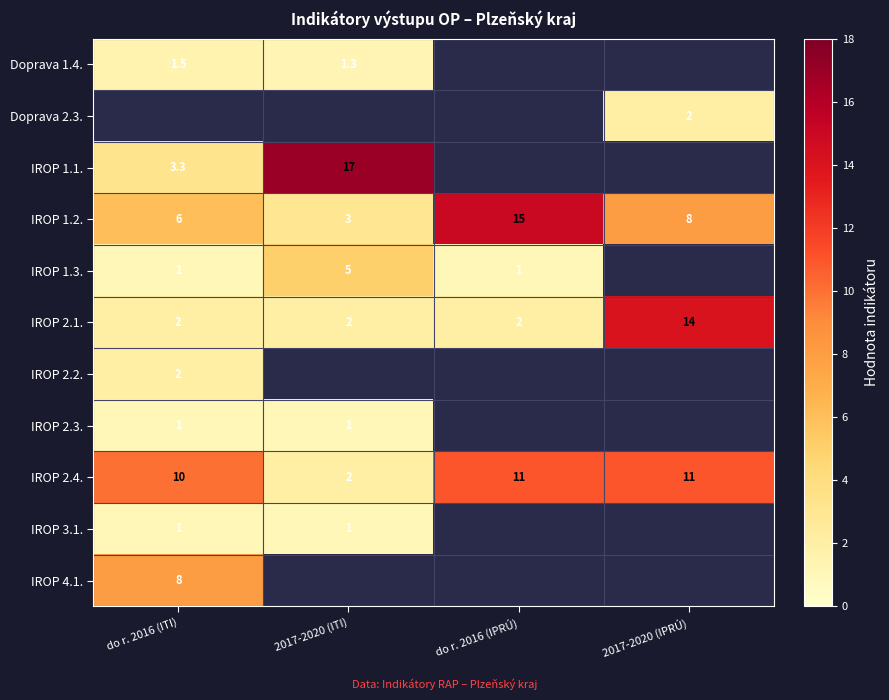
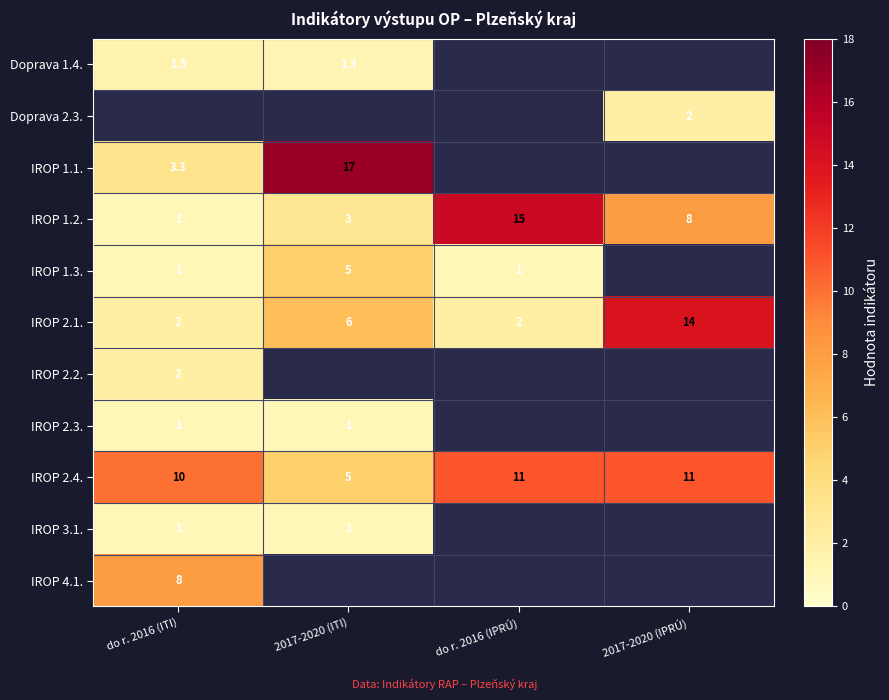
IROP 1.2., do r. 2016 (ITI): 6 -> 1
IROP 2.1., 2017-2020 (ITI): 2 -> 6
IROP 2.4., 2017-2020 (ITI): 2 -> 5
